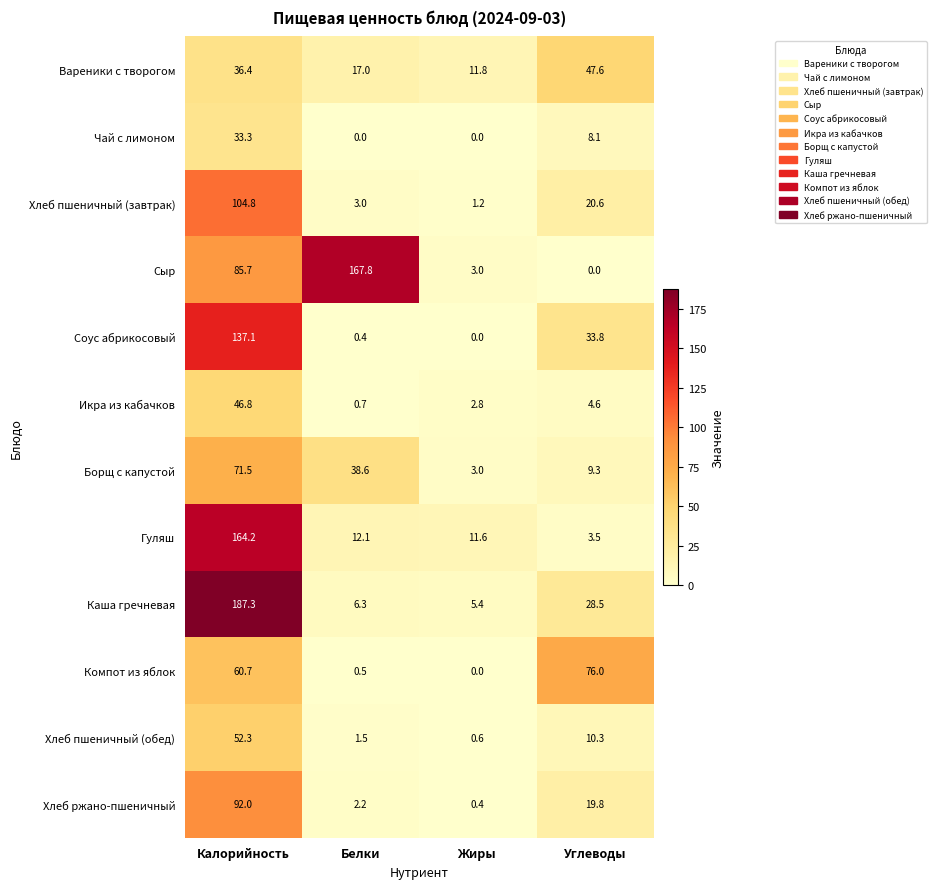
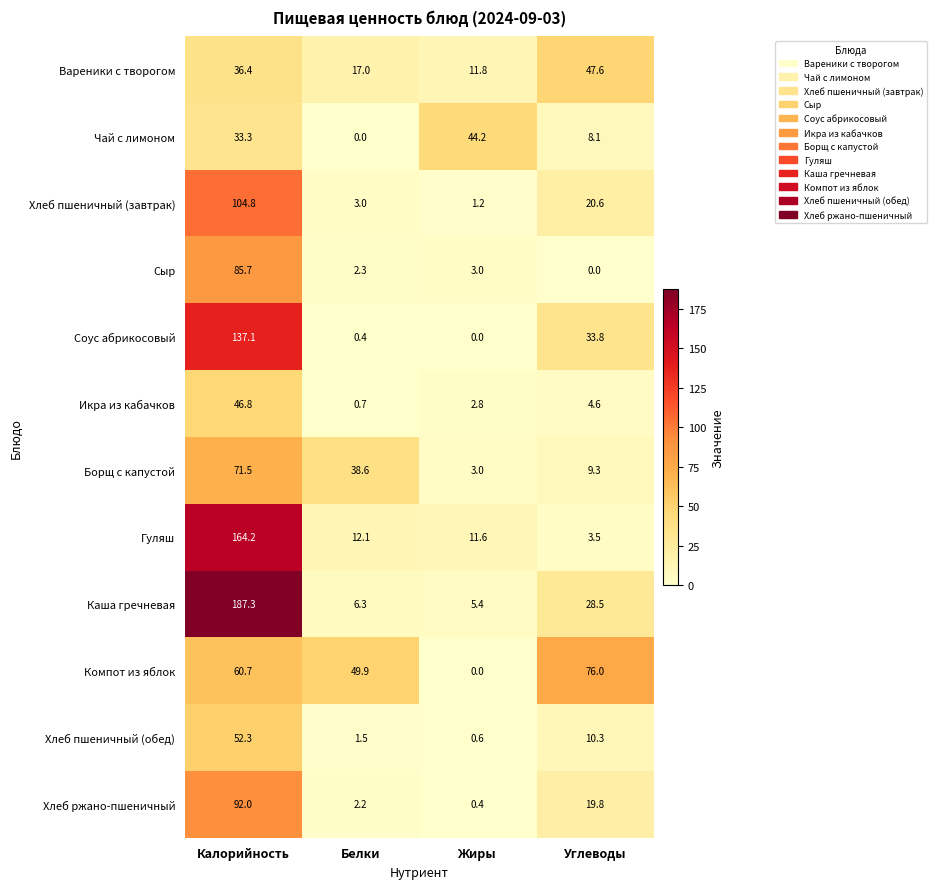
Чай с лимоном, Жиры: 0.0 -> 44.2
Сыр, Белки: 167.8 -> 2.3
Компот из яблок, Белки: 0.5 -> 49.9
